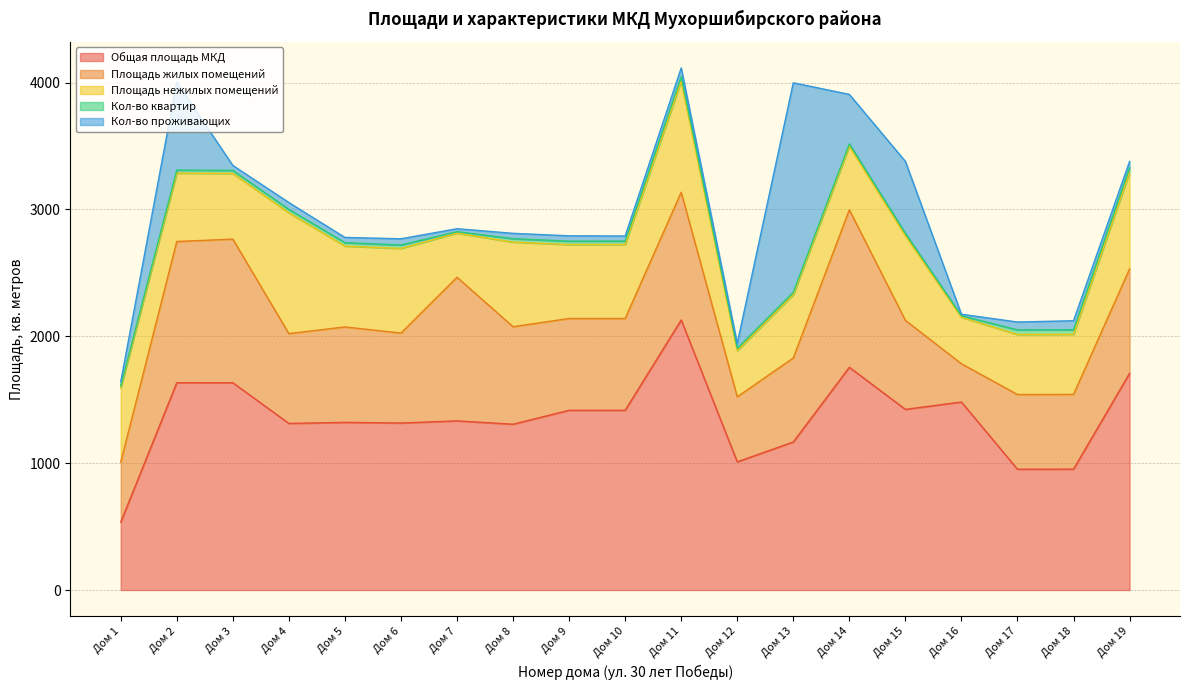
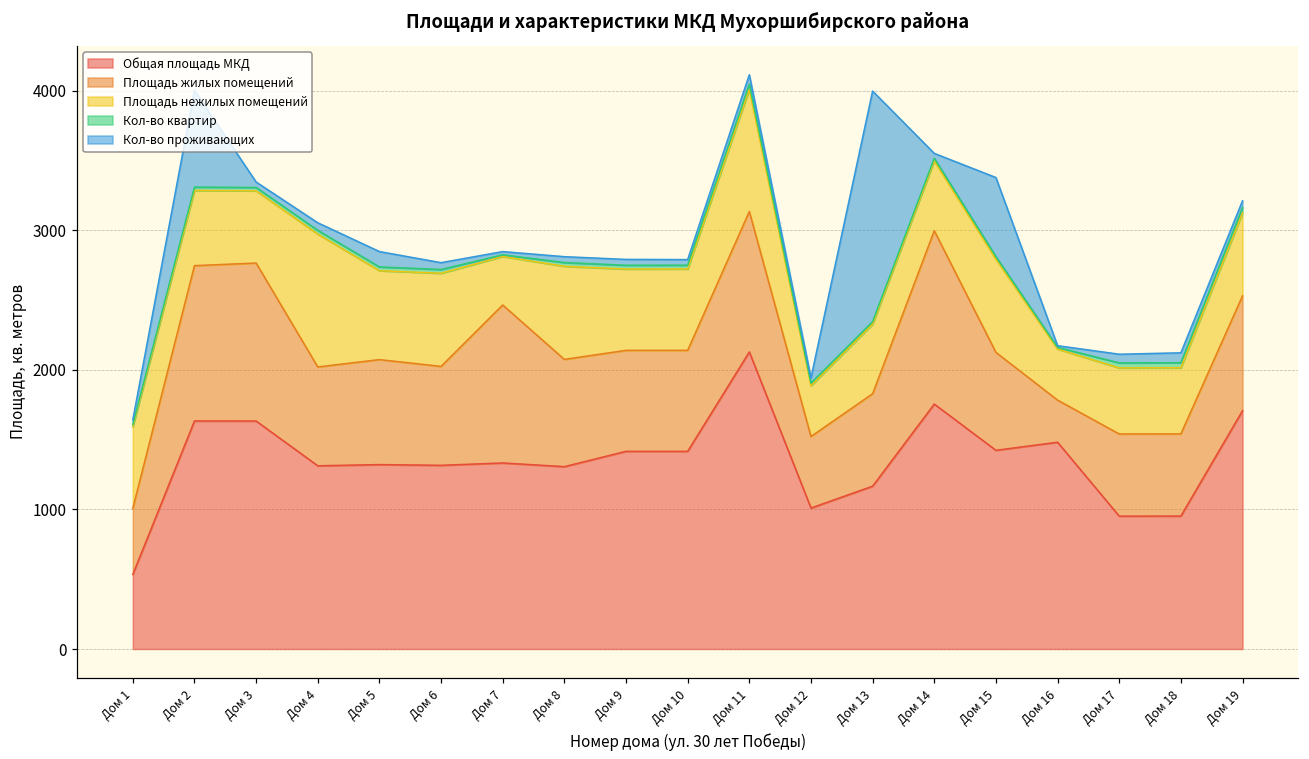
Кол-во проживающих, Дом 5: 40 -> 110
Кол-во проживающих, Дом 14: 390 -> 40
Площадь нежилых помещений, Дом 19: 760 -> 600
